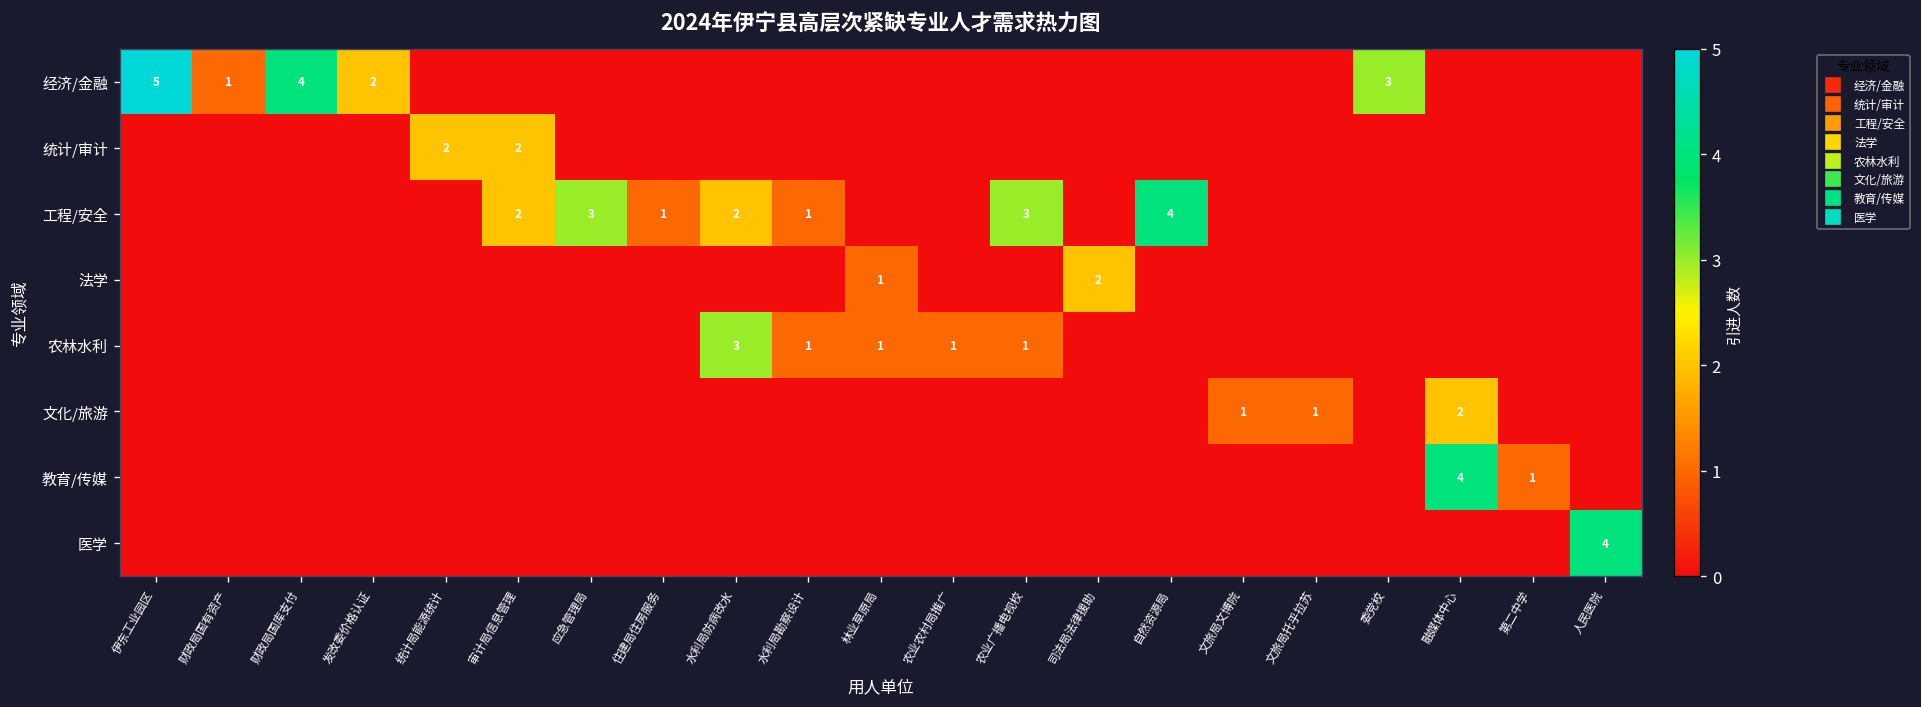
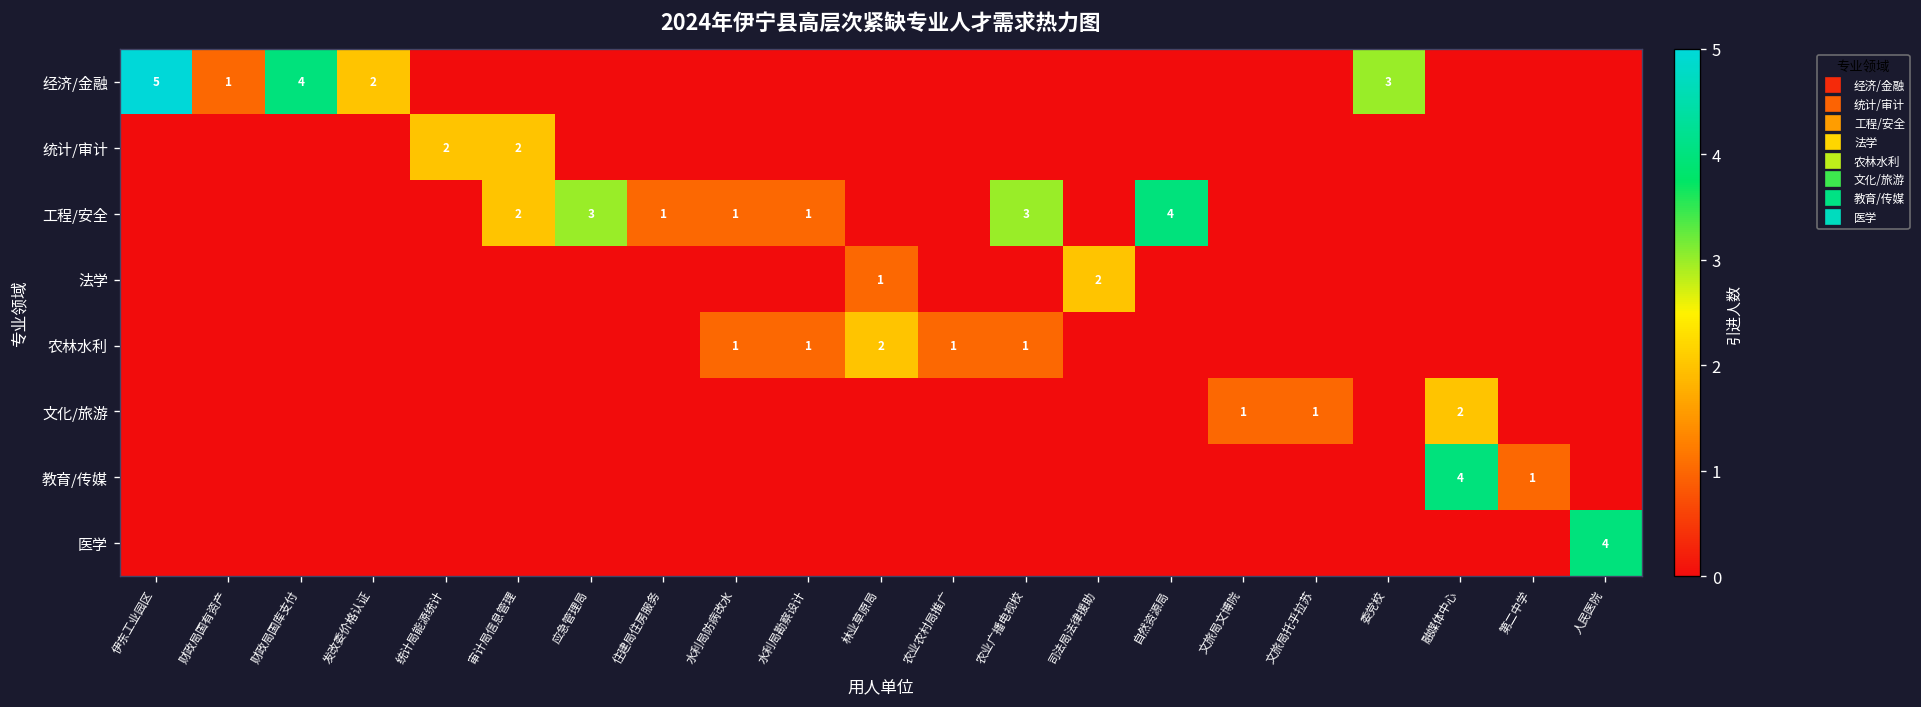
工程/安全, 水利局防病改水: 2 -> 1
农林水利, 水利局防病改水: 3 -> 1
农林水利, 林业草原局: 1 -> 2
